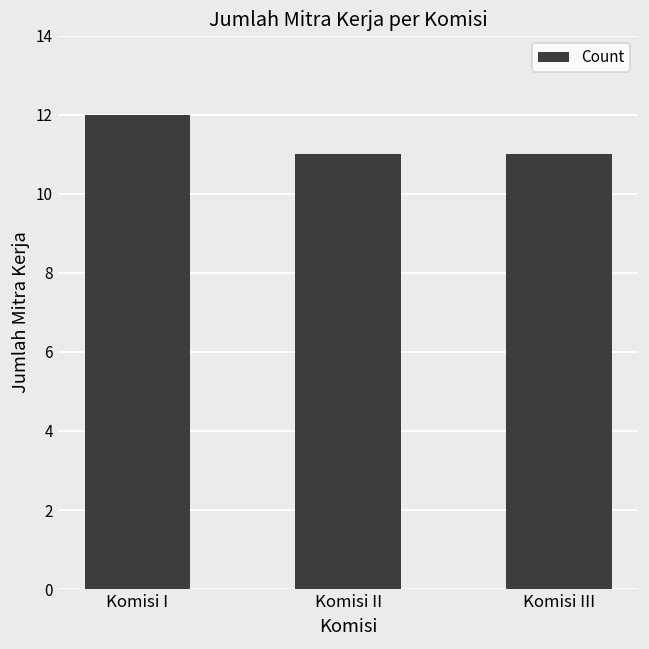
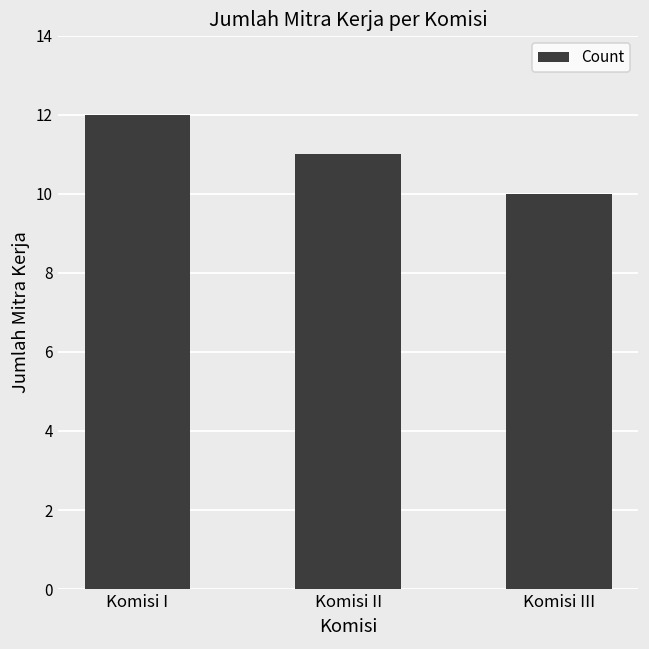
Komisi III: 11 -> 10
